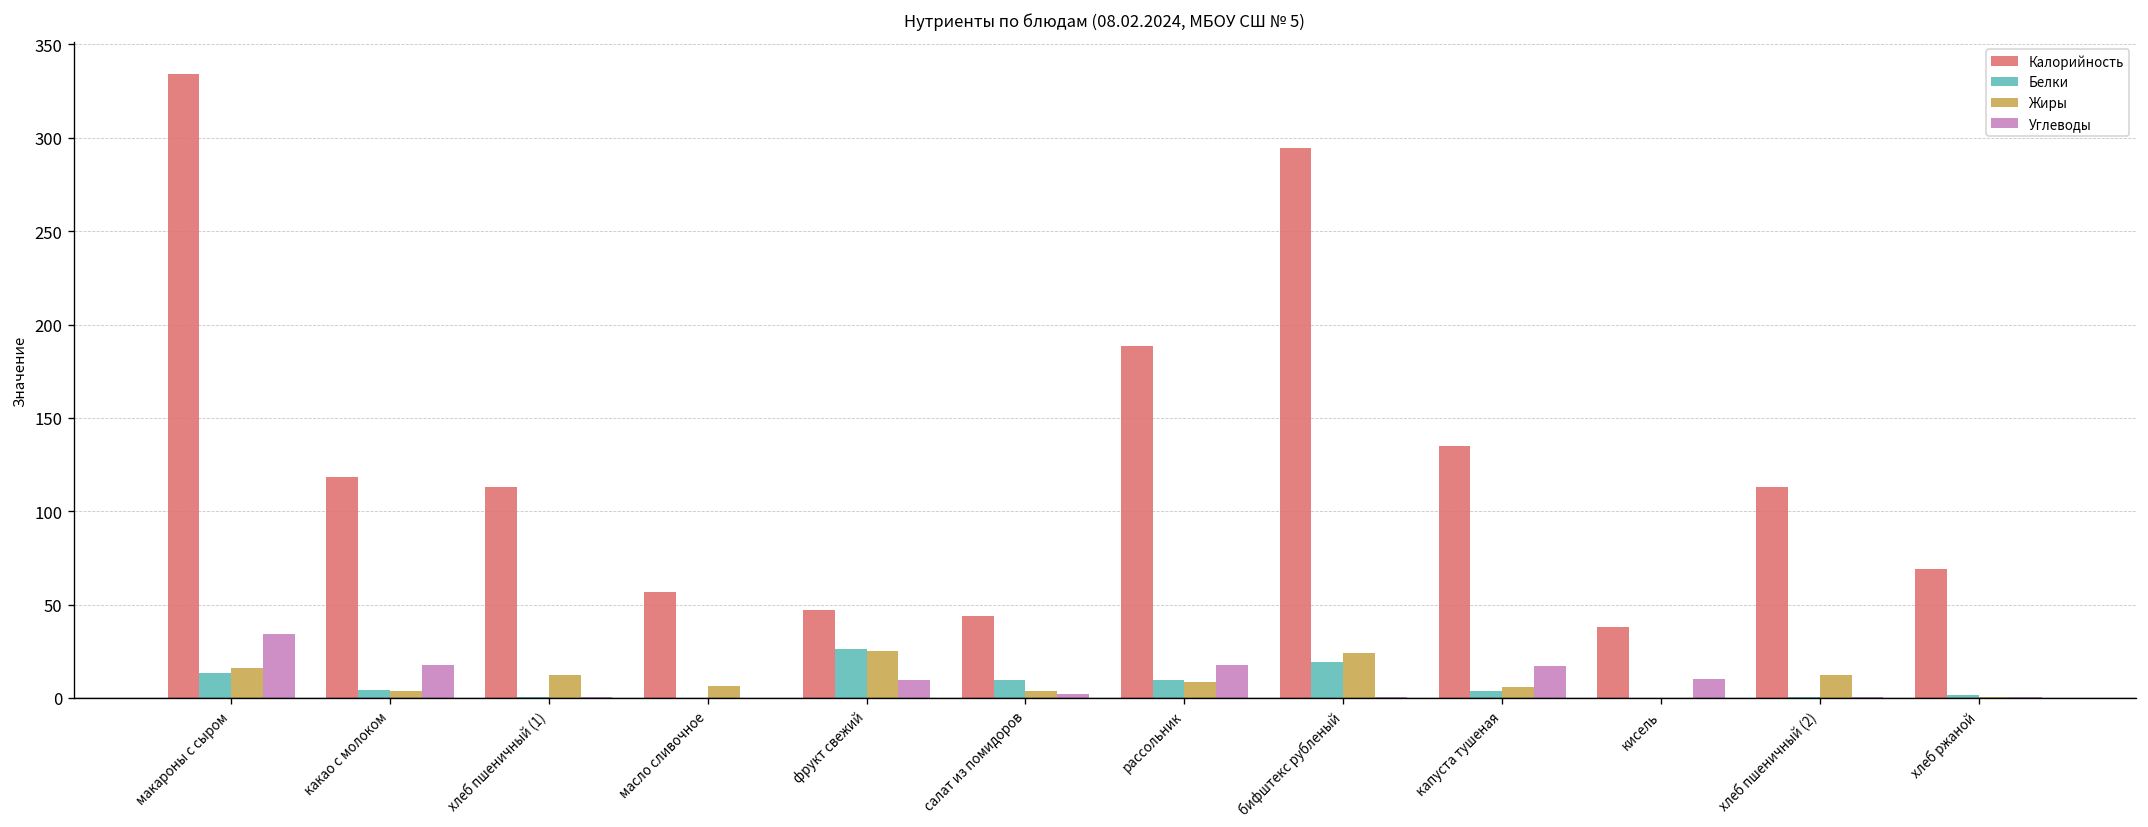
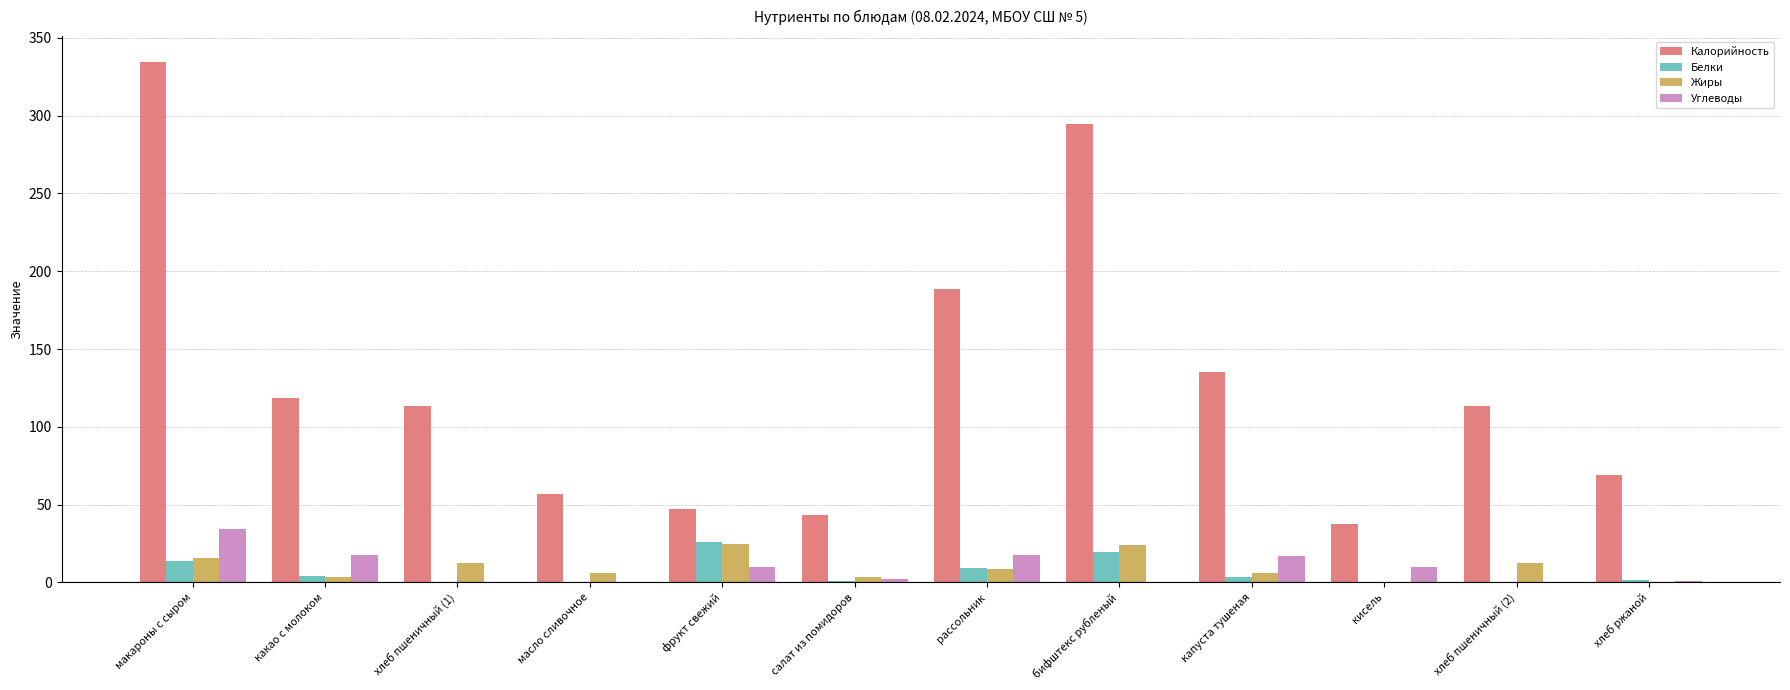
Белки, салат из помидоров: 10 -> 1
